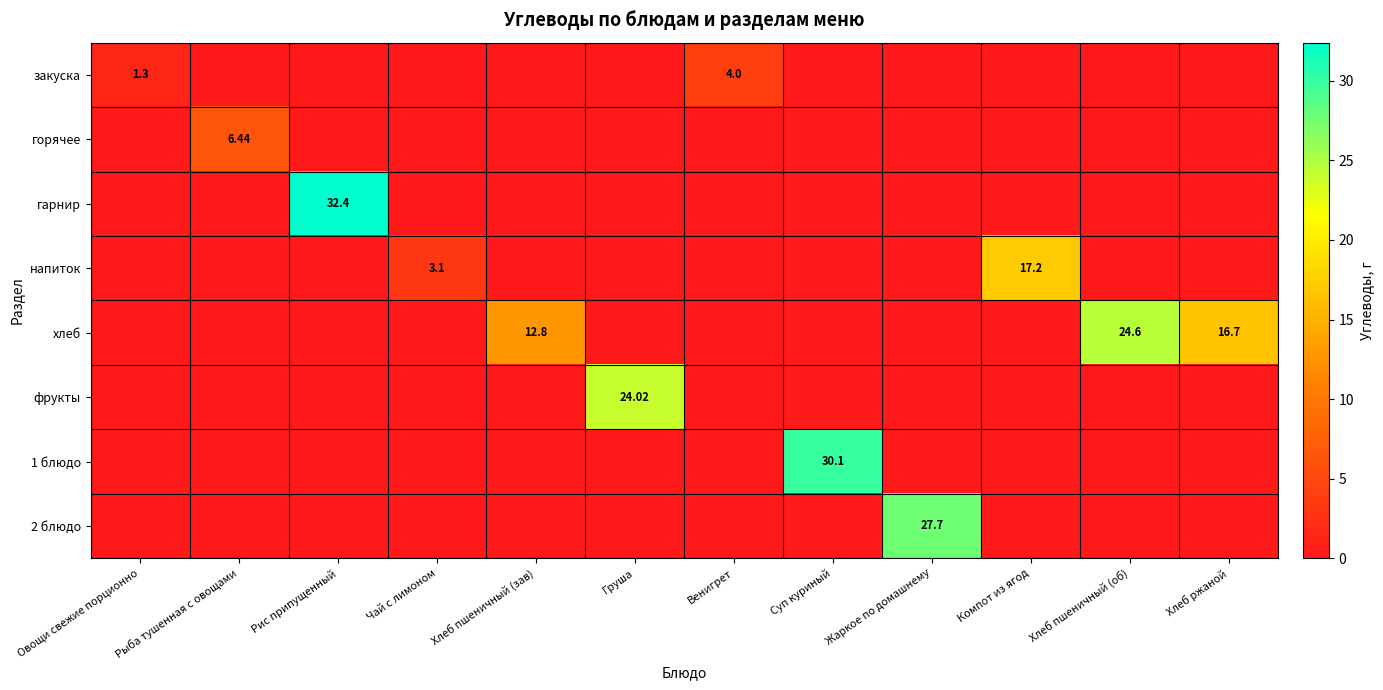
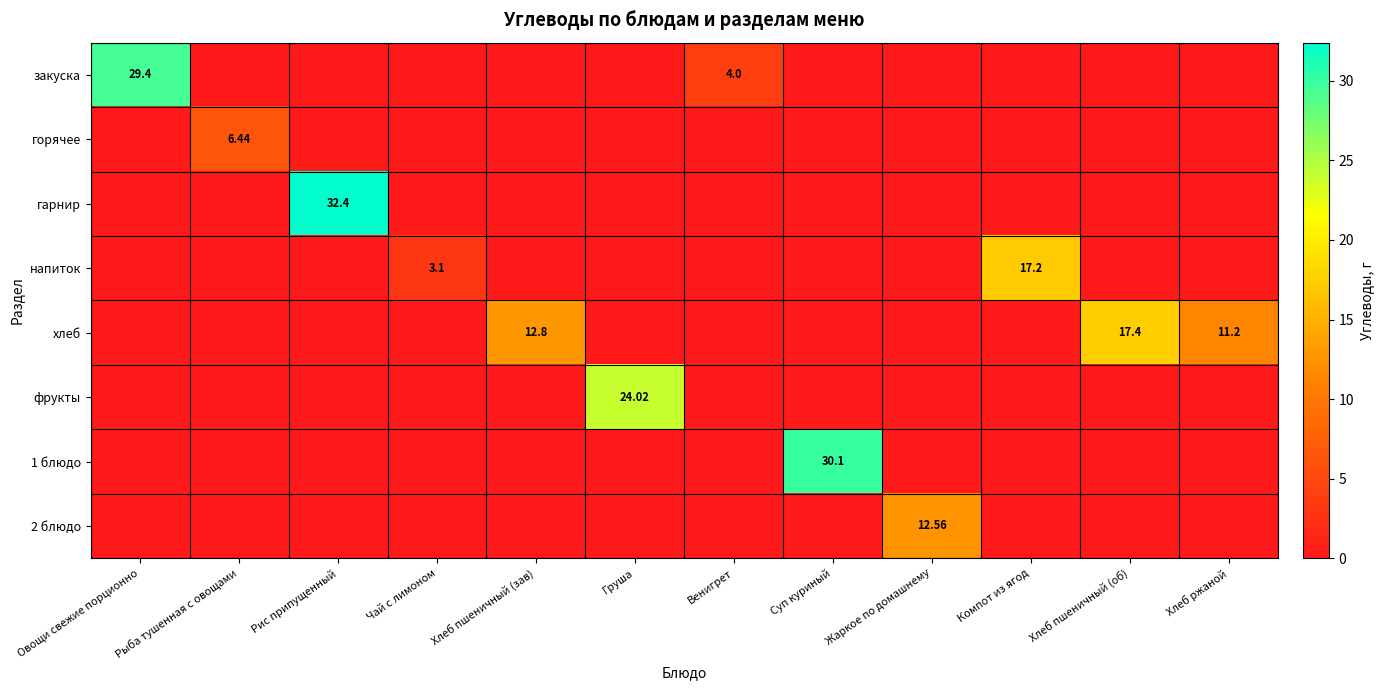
закуска, Овощи свежие порционно: 1.3 -> 29.4
хлеб, Хлеб пшеничный (об): 24.6 -> 17.4
хлеб, Хлеб ржаной: 16.7 -> 11.2
2 блюдо, Жаркое по домашнему: 27.7 -> 12.56
